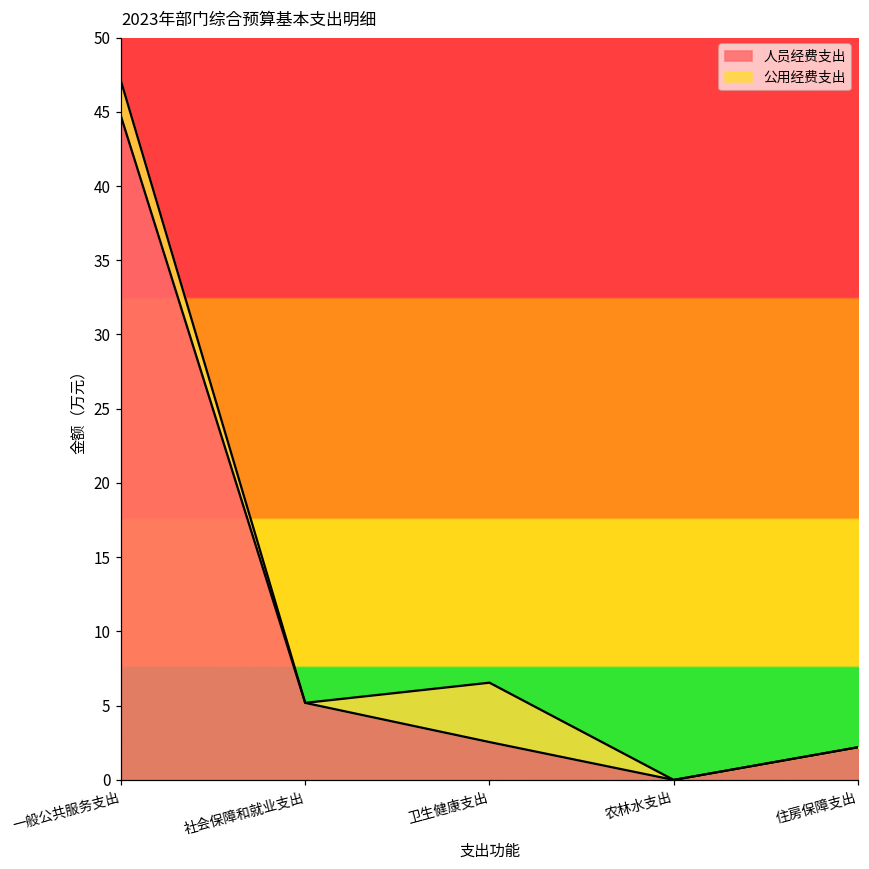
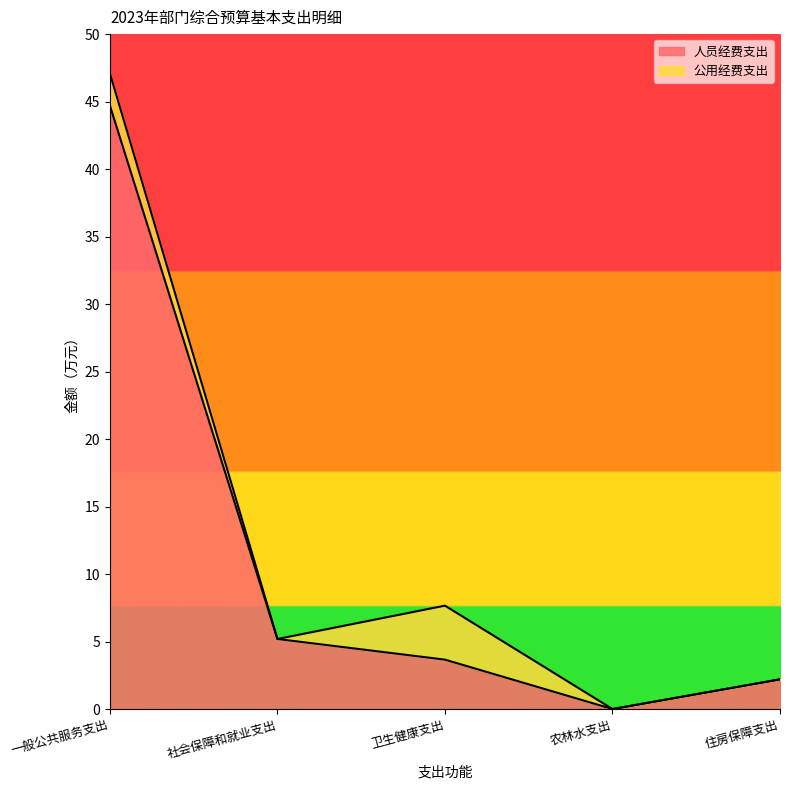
人员经费支出, 卫生健康支出: 2.6 -> 3.7
